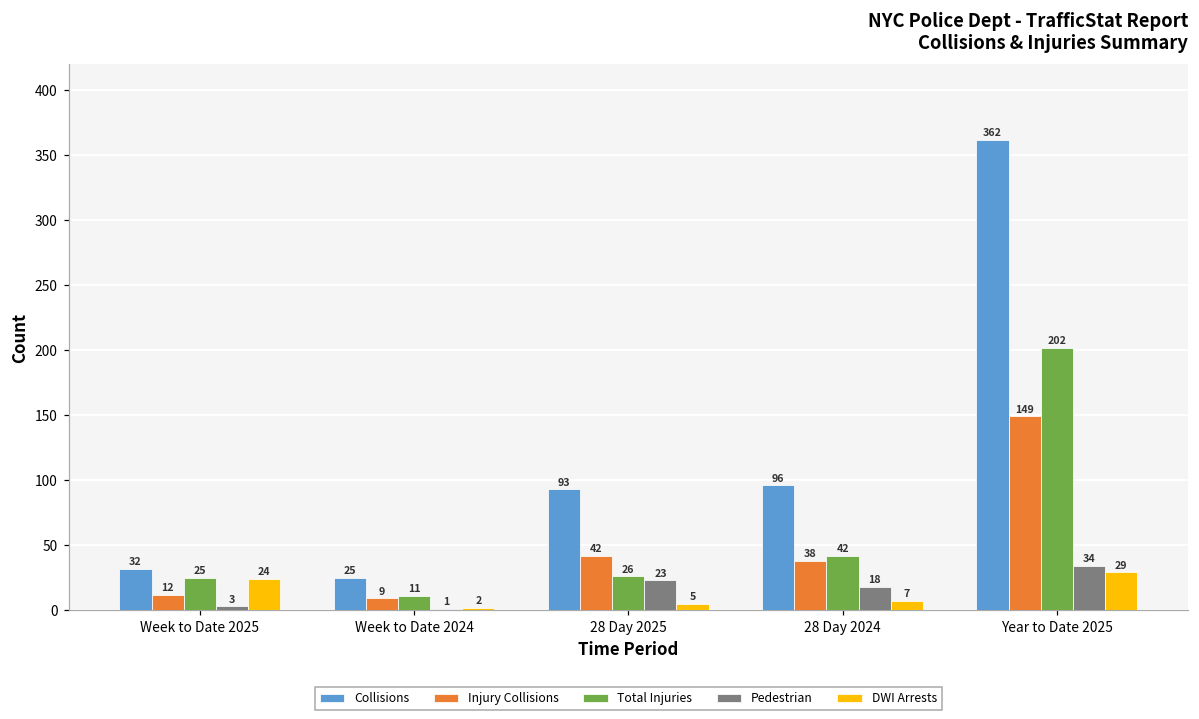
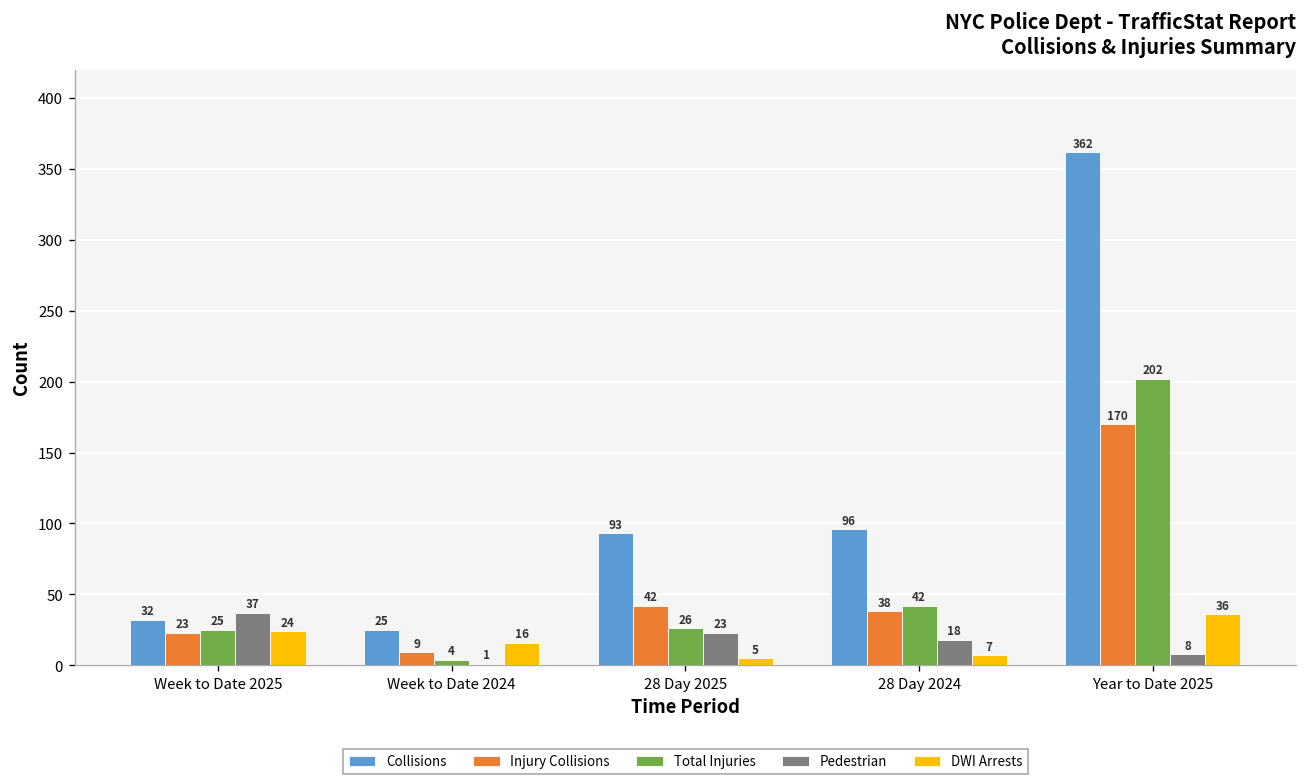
Injury Collisions, Week to Date 2025: 12 -> 23
Pedestrian, Week to Date 2025: 3 -> 37
Total Injuries, Week to Date 2024: 11 -> 4
DWI Arrests, Week to Date 2024: 2 -> 16
Injury Collisions, Year to Date 2025: 149 -> 170
Pedestrian, Year to Date 2025: 34 -> 8
DWI Arrests, Year to Date 2025: 29 -> 36
